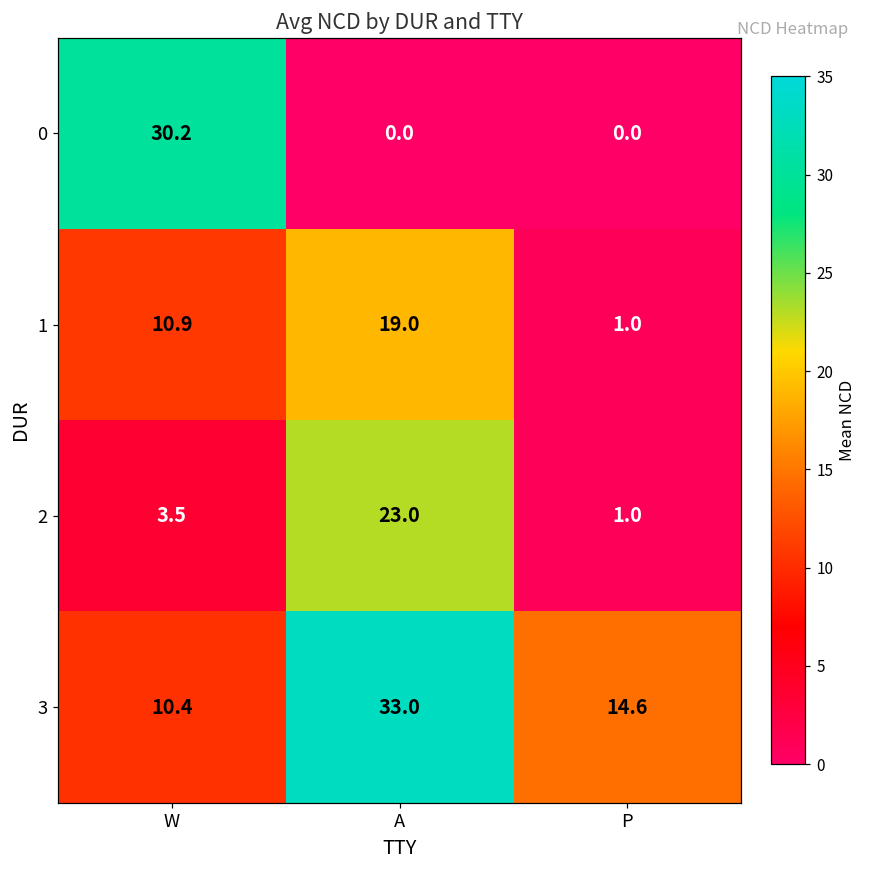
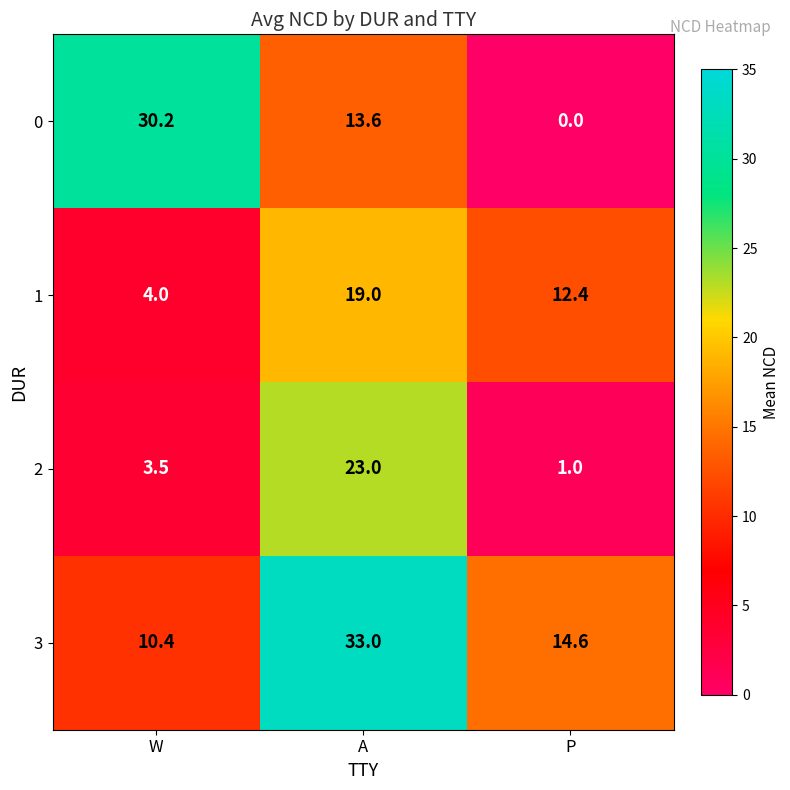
0, A: 0.0 -> 13.6
1, W: 10.9 -> 4.0
1, P: 1.0 -> 12.4
